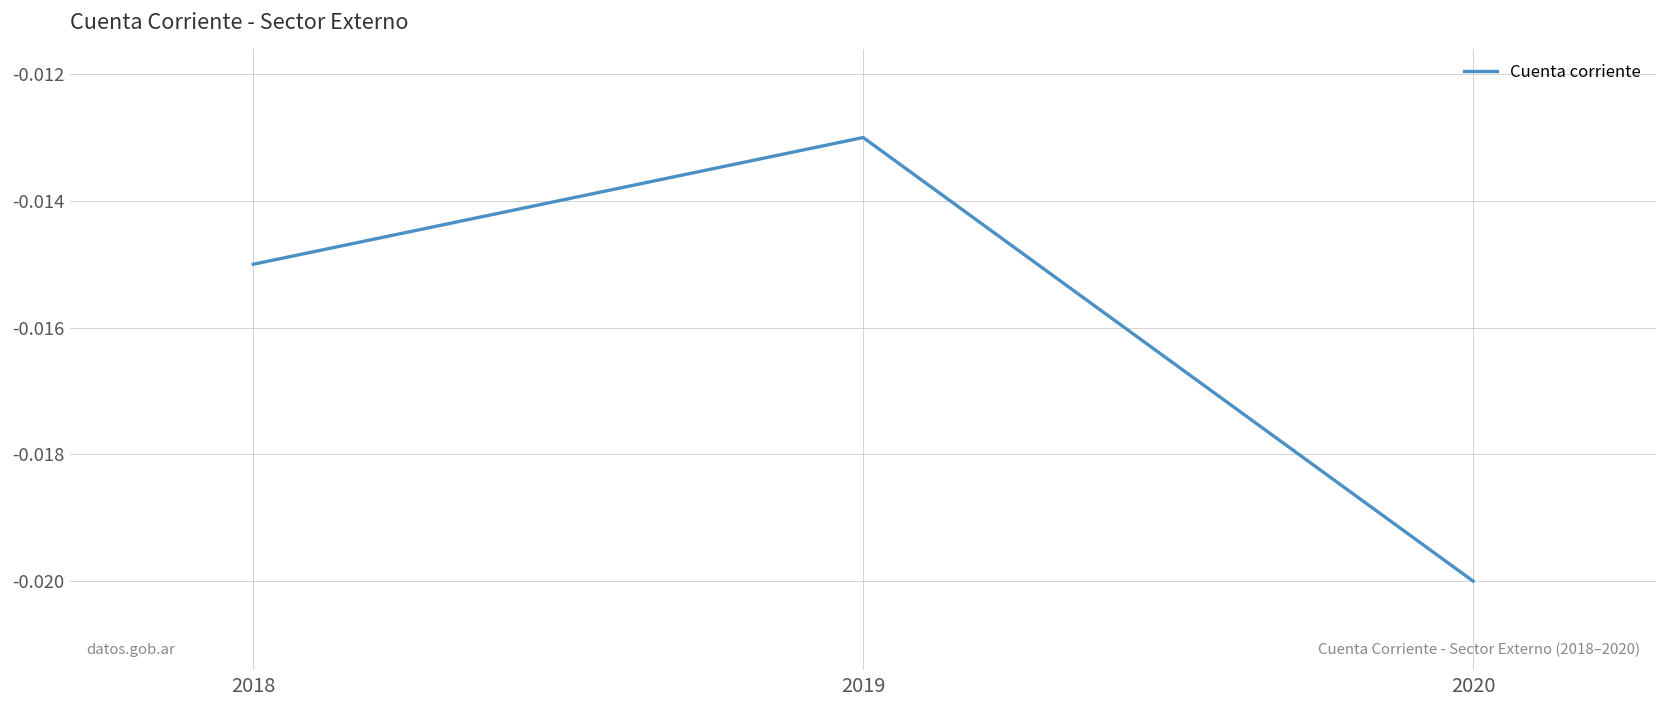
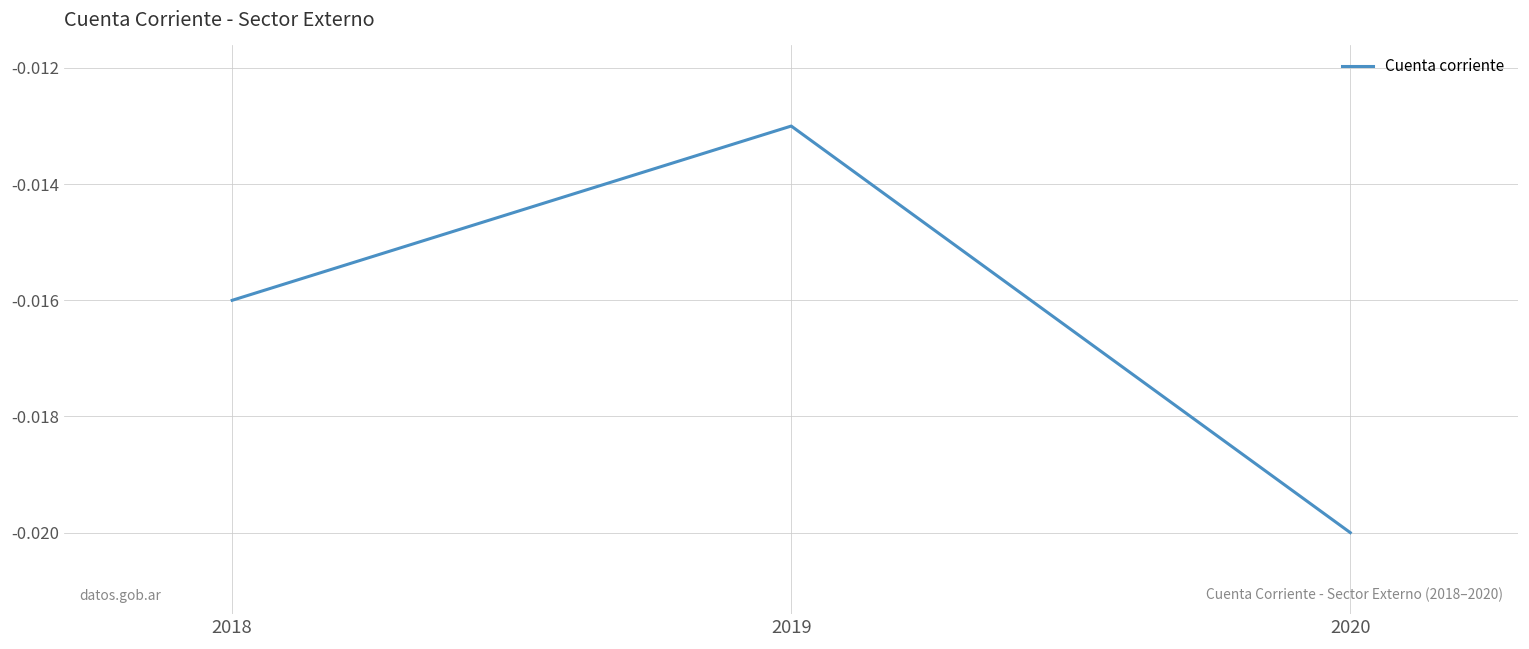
2018: -0.015 -> -0.016
